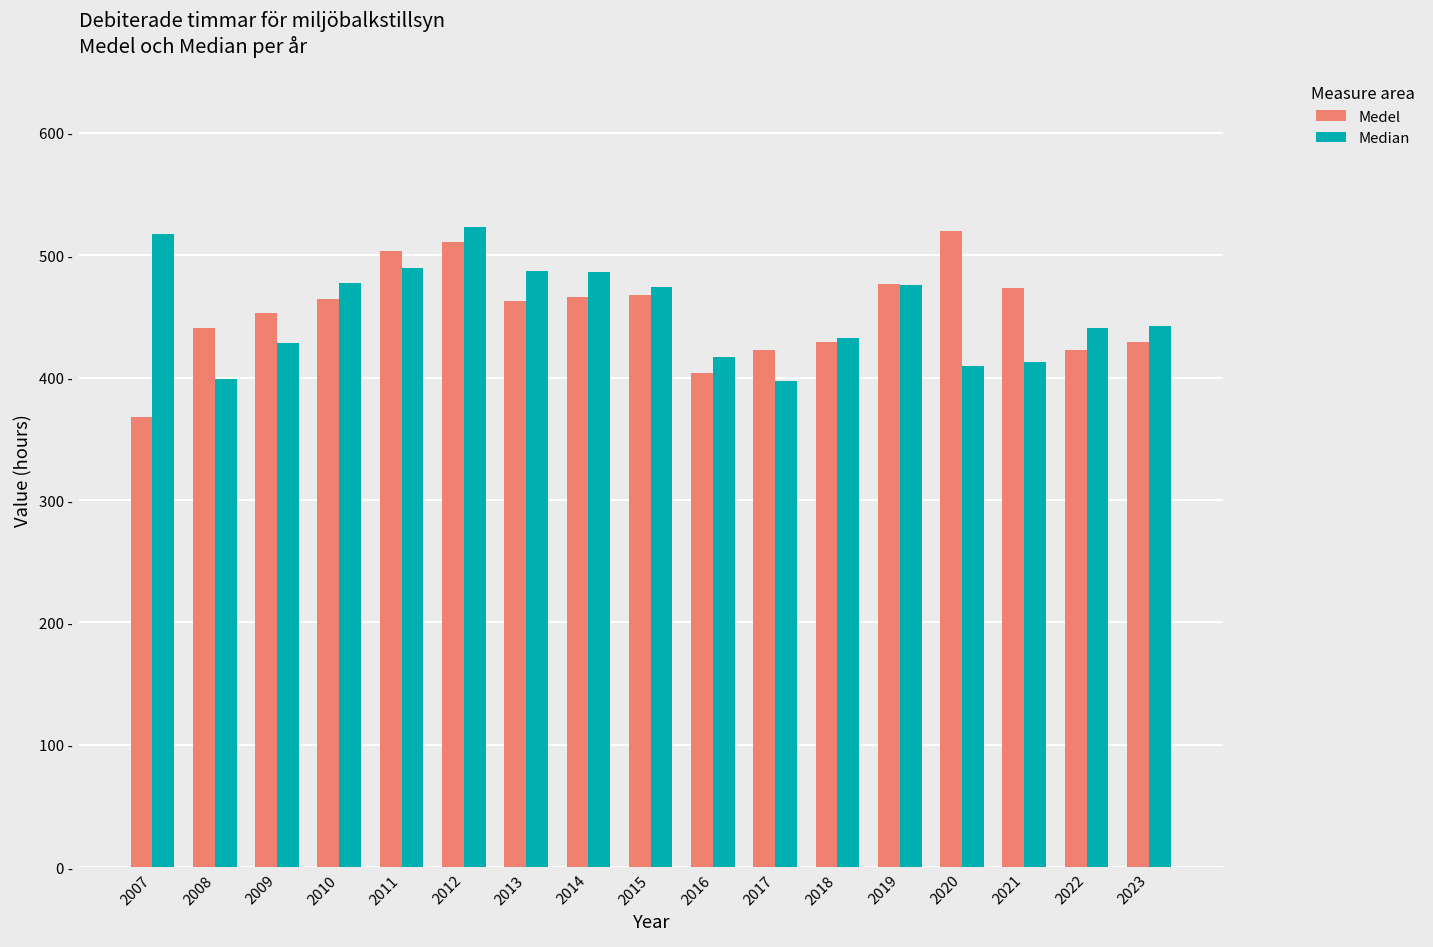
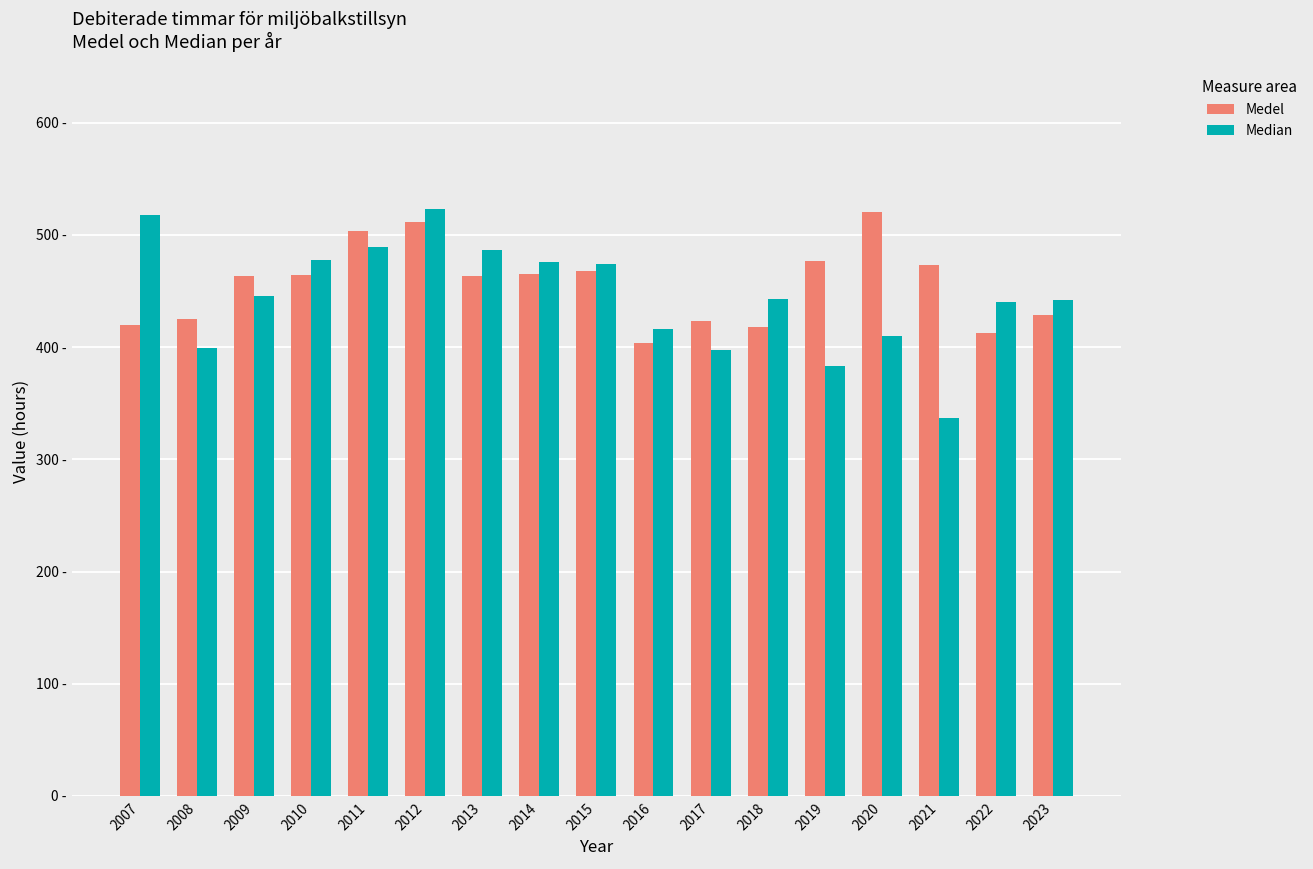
Medel, 2007: 368 - -> 420 -
Medel, 2008: 440 - -> 425 -
Medel, 2009: 453 - -> 464 -
Median, 2009: 428 - -> 446 -
Median, 2014: 487 - -> 476 -
Medel, 2018: 429 - -> 418 -
Median, 2018: 432 - -> 443 -
Median, 2019: 475 - -> 383 -
Median, 2021: 413 - -> 337 -
Medel, 2022: 422 - -> 412 -
